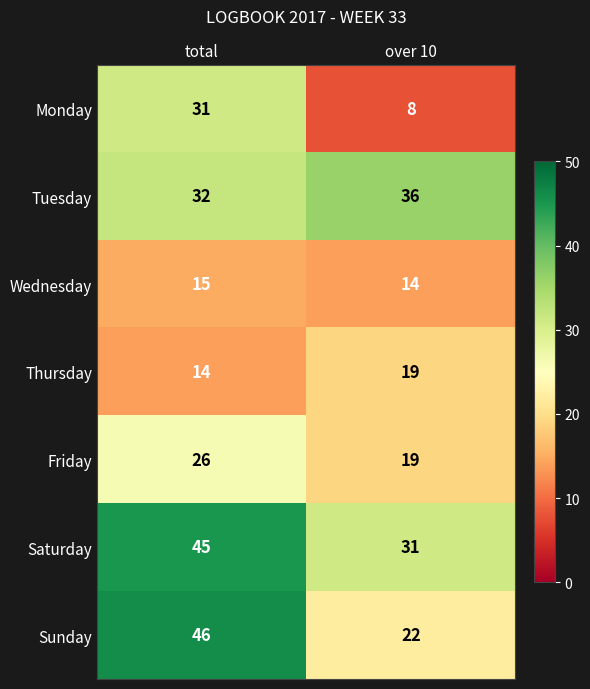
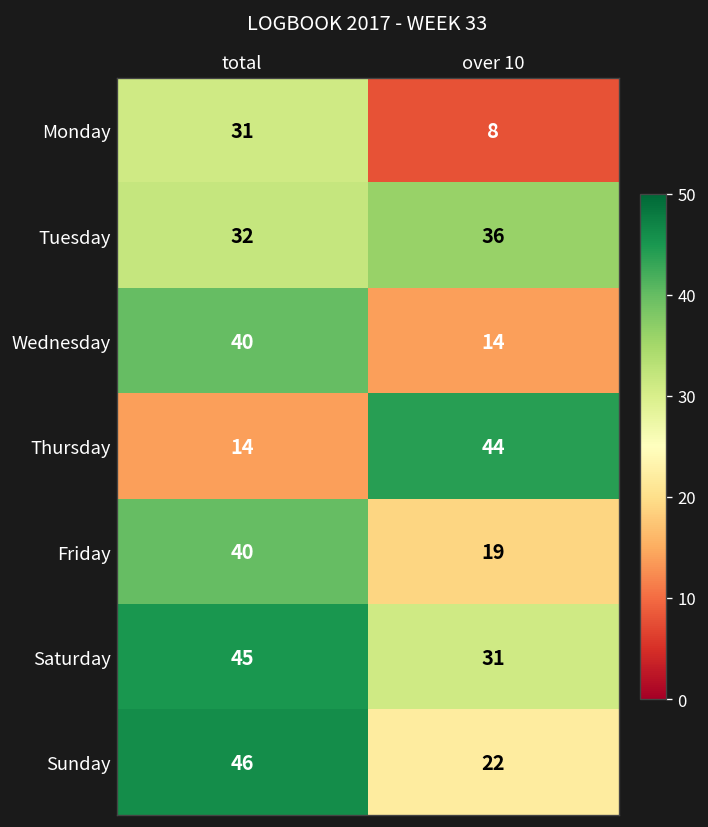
Wednesday, total: 15 -> 40
Thursday, over 10: 19 -> 44
Friday, total: 26 -> 40
